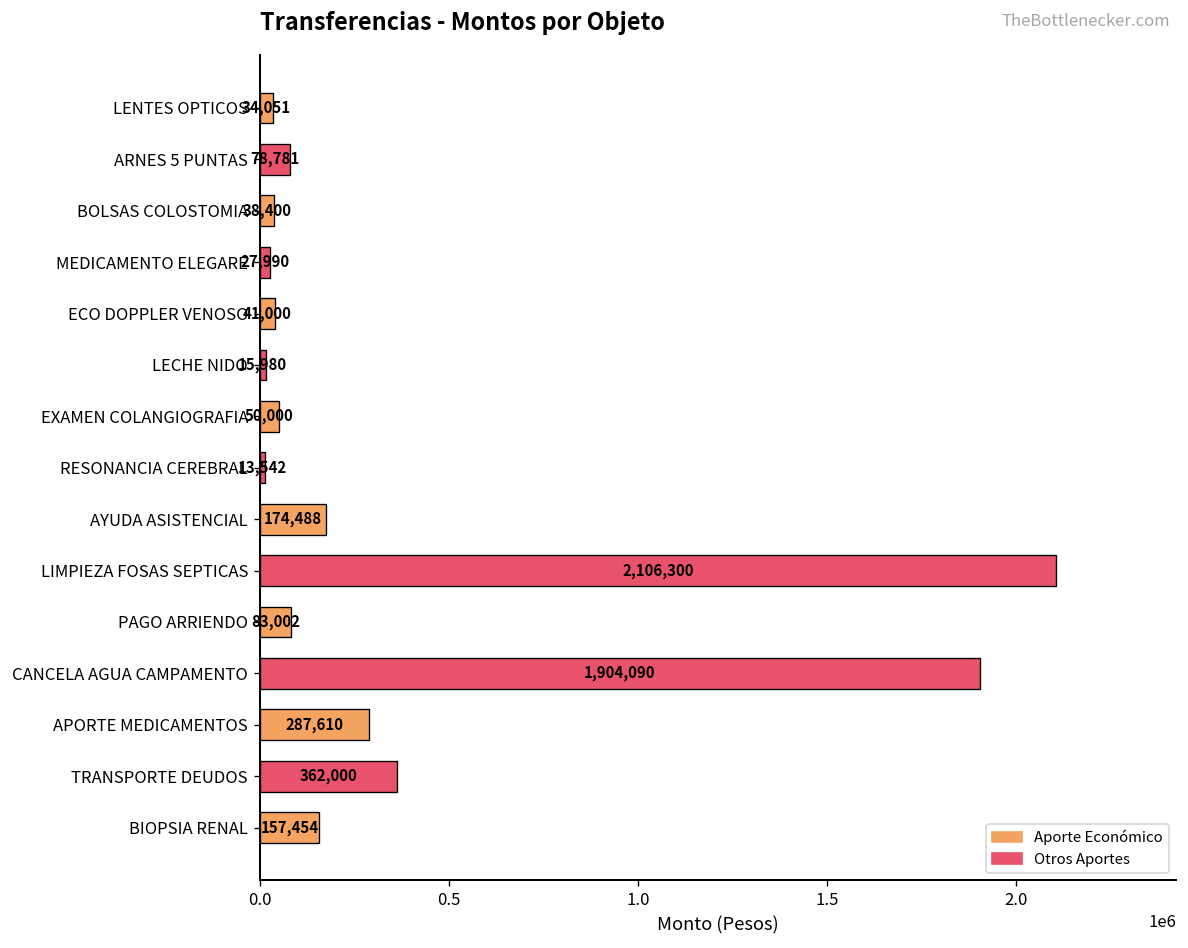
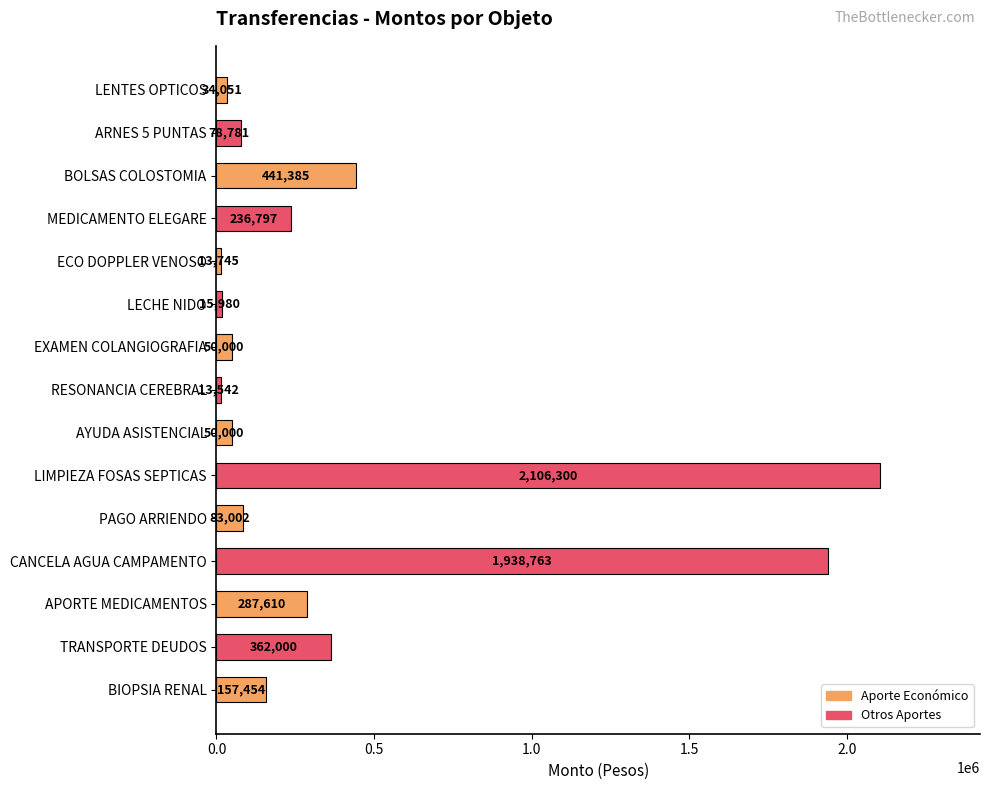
BOLSAS COLOSTOMIA: 38,400 -> 441,385
MEDICAMENTO ELEGARE: 27,990 -> 236,797
ECO DOPPLER VENOSO: 41,000 -> 13,745
AYUDA ASISTENCIAL: 174,488 -> 50,000
CANCELA AGUA CAMPAMENTO: 1,904,090 -> 1,938,763
